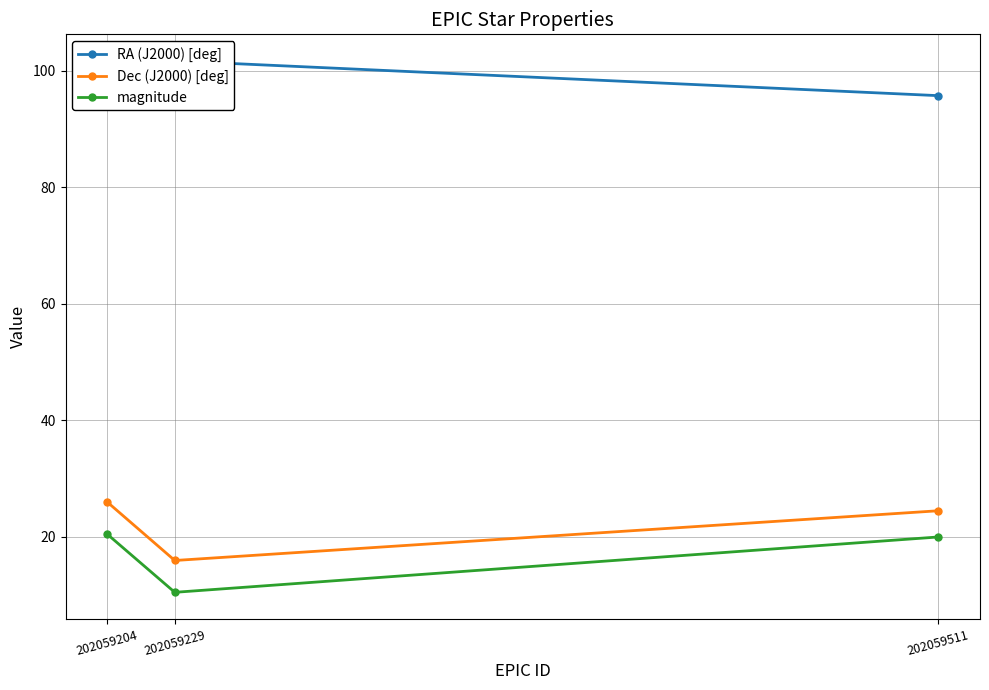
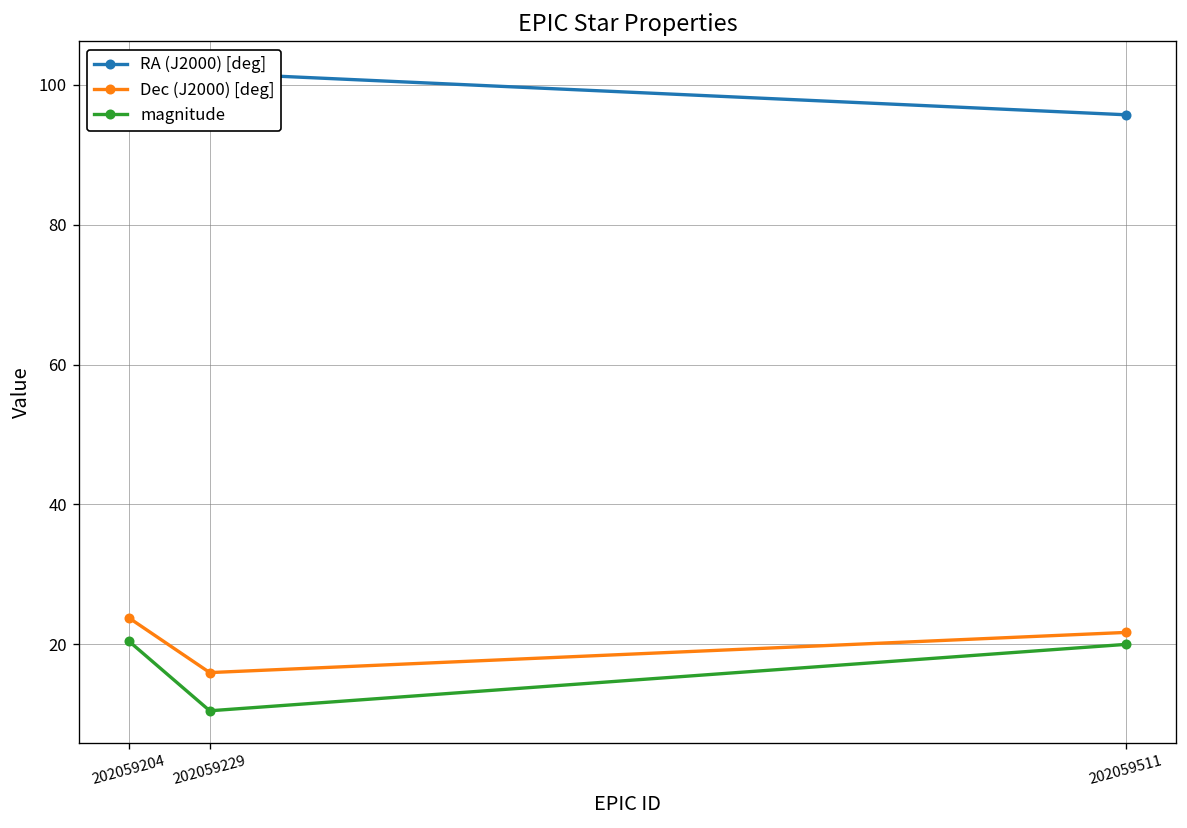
Dec (J2000) [deg], 202059204: 26 -> 24
Dec (J2000) [deg], 202059511: 24 -> 22
